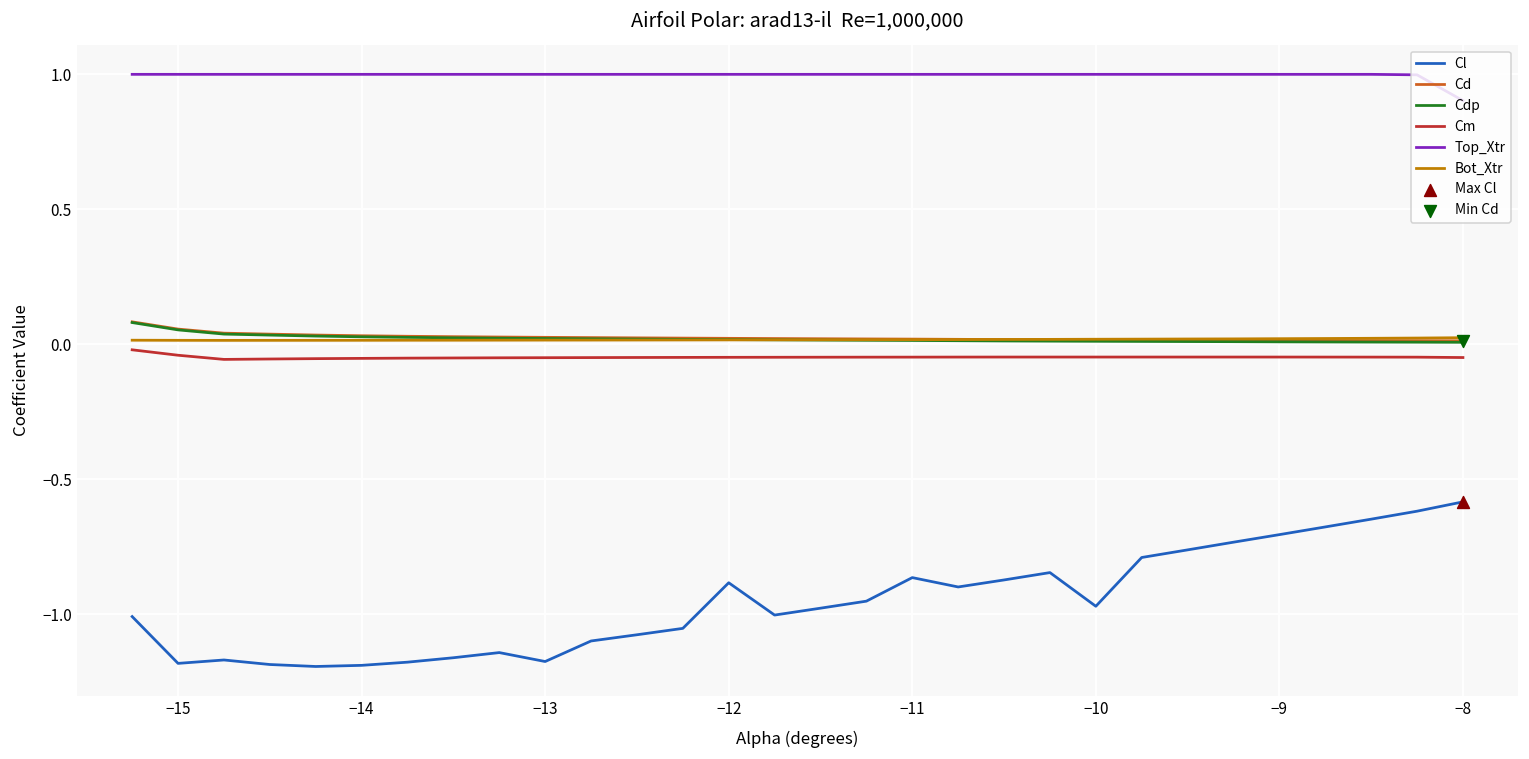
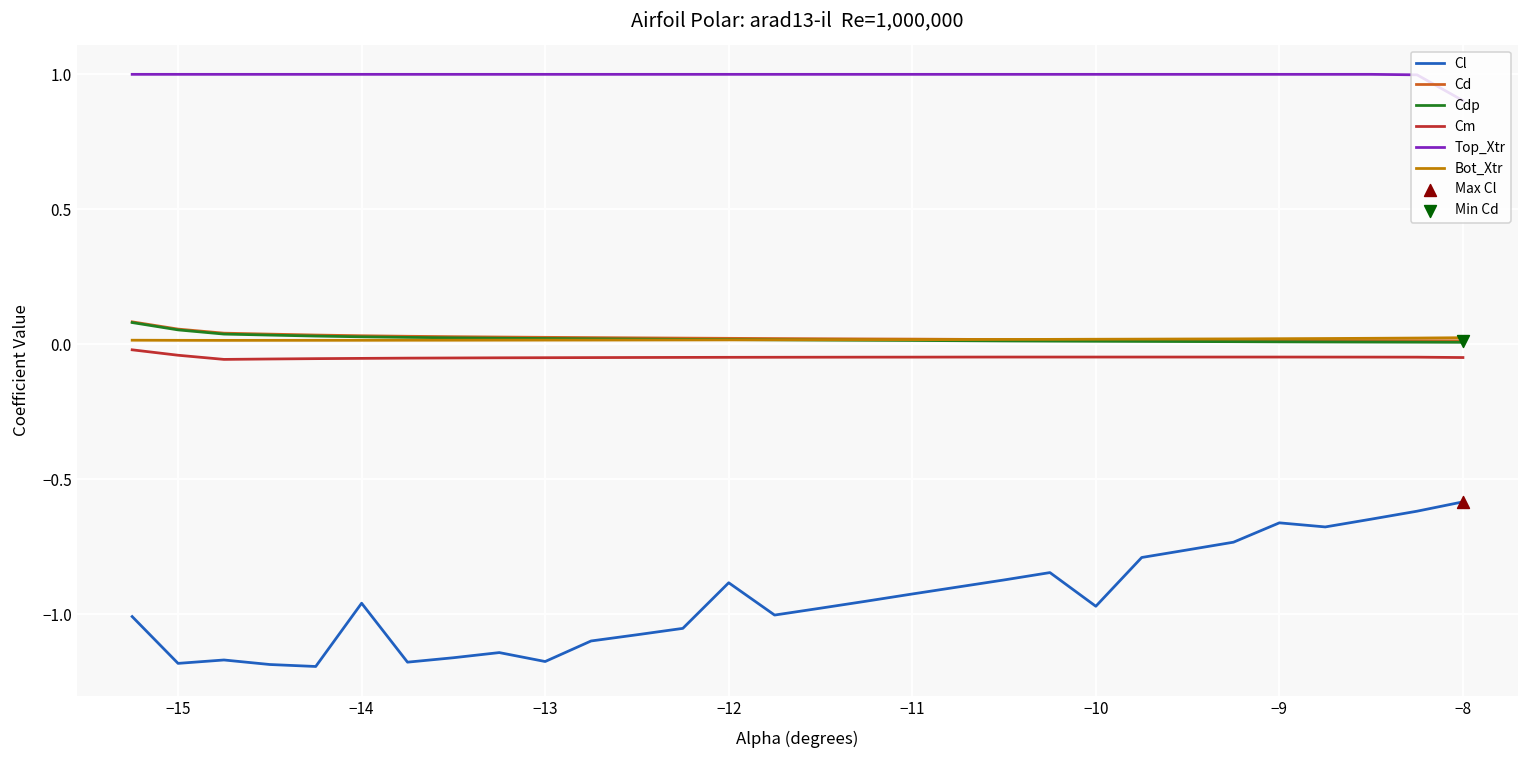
Cl, −14: -1.19 -> -0.96
Cl, −11: -0.86 -> -0.93
Cl, −9: -0.71 -> -0.66
